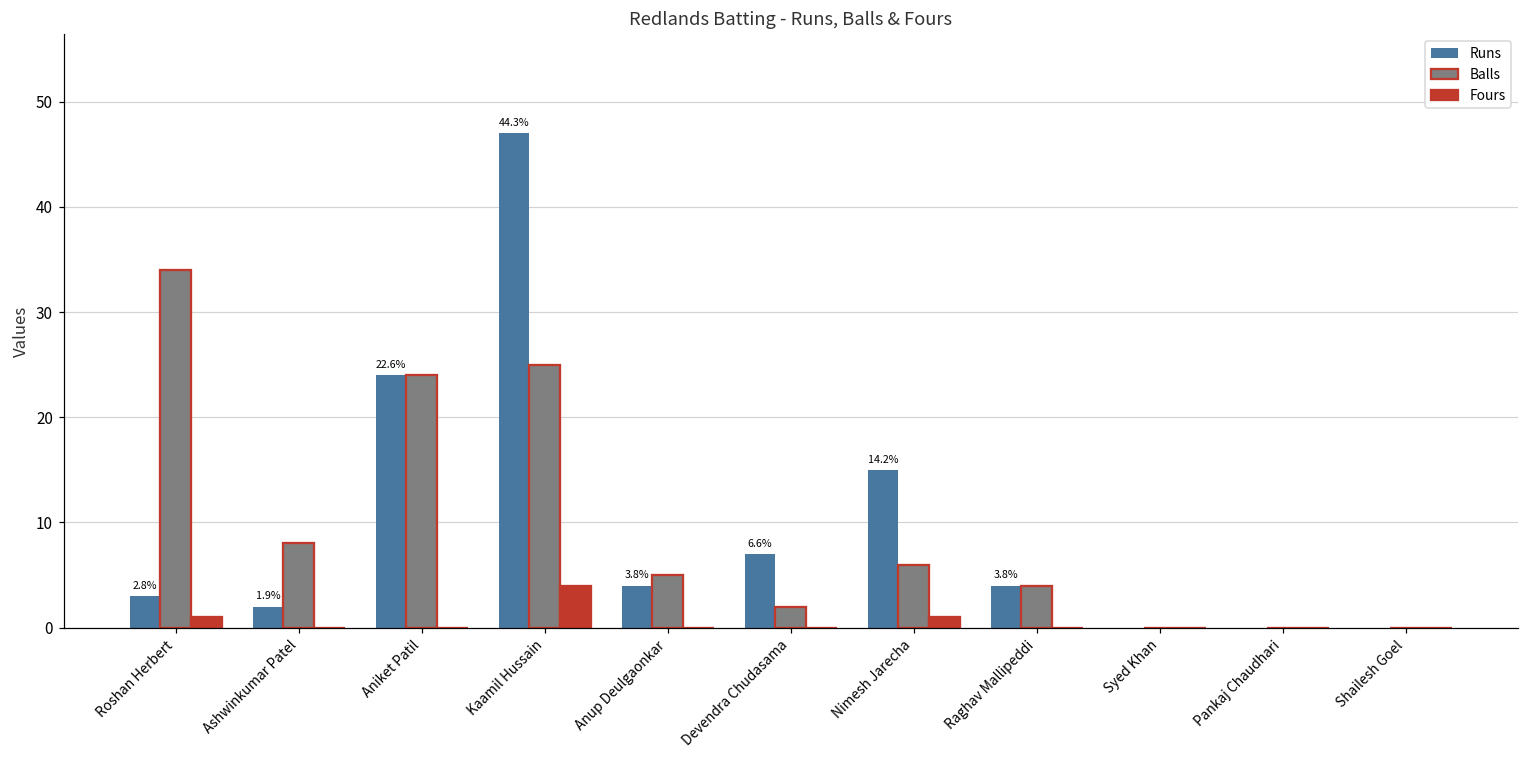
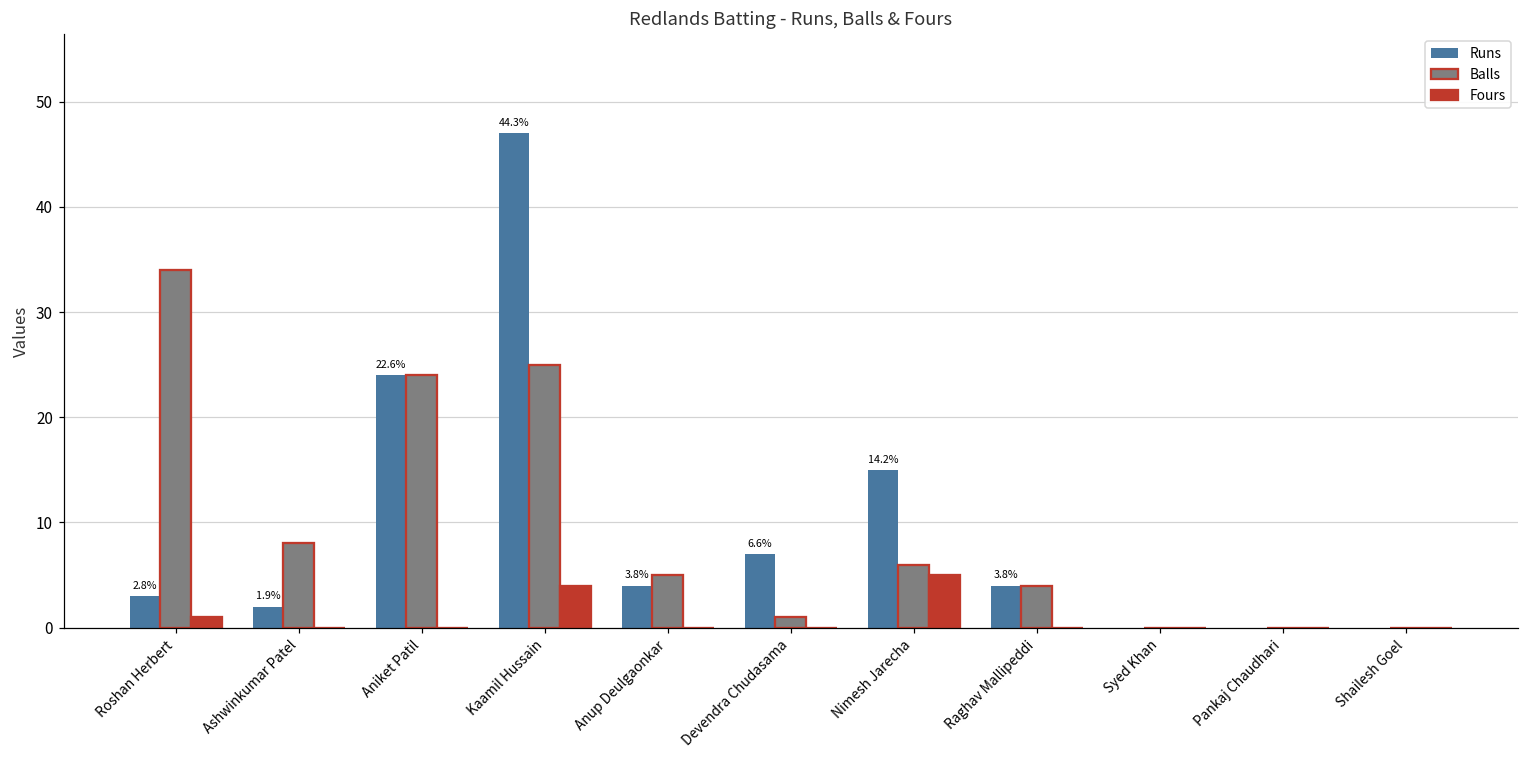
Balls, Devendra Chudasama: 2 -> 1
Fours, Nimesh Jarecha: 1 -> 5
